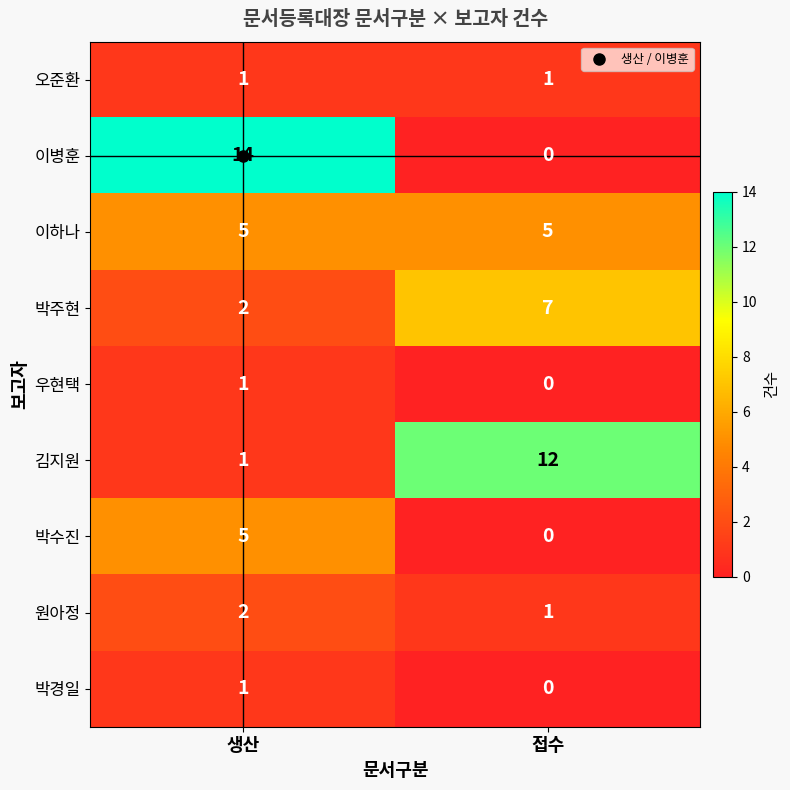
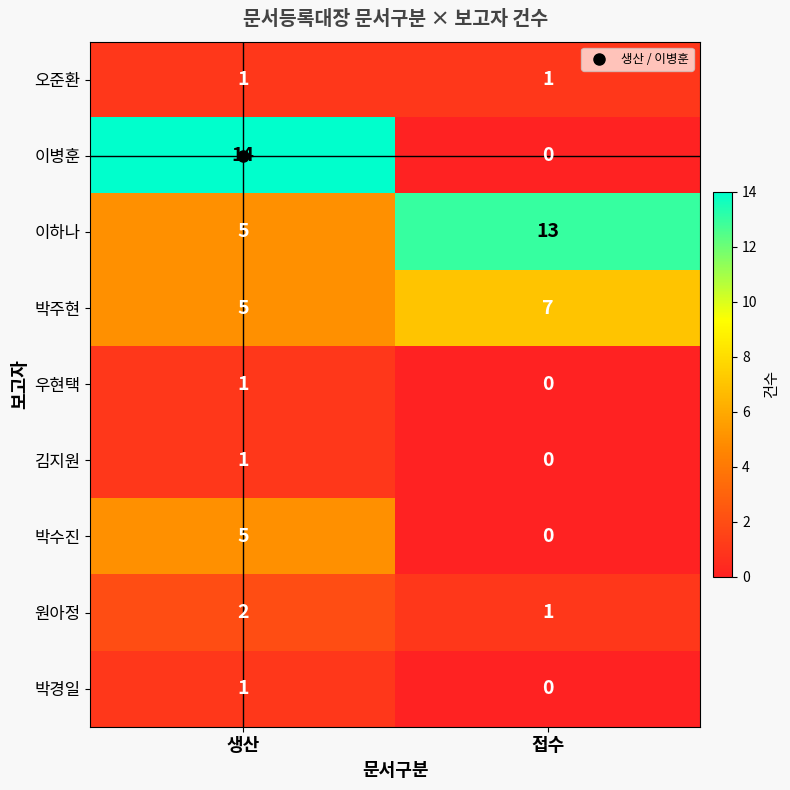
이하나, 접수: 5 -> 13
박주현, 생산: 2 -> 5
김지원, 접수: 12 -> 0
